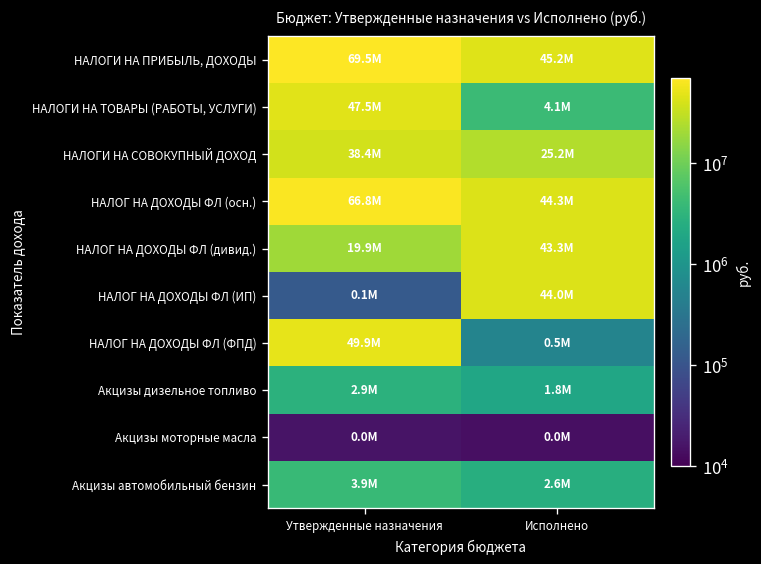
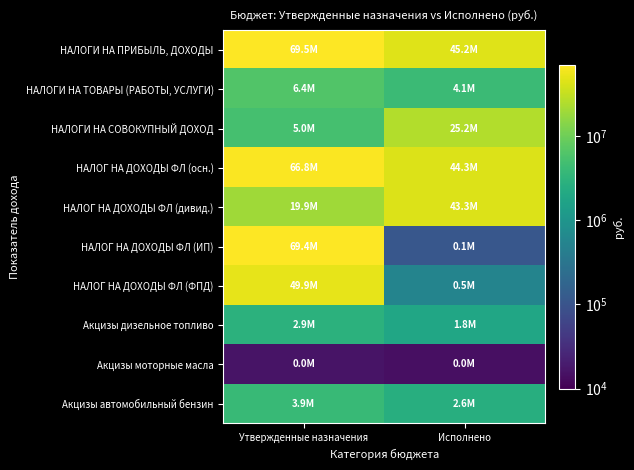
НАЛОГИ НА ТОВАРЫ (РАБОТЫ, УСЛУГИ), Утвержденные назначения: 47.5M -> 6.4M
НАЛОГИ НА СОВОКУПНЫЙ ДОХОД, Утвержденные назначения: 38.4M -> 5.0M
НАЛОГ НА ДОХОДЫ ФЛ (ИП), Утвержденные назначения: 0.1M -> 69.4M
НАЛОГ НА ДОХОДЫ ФЛ (ИП), Исполнено: 44.0M -> 0.1M
